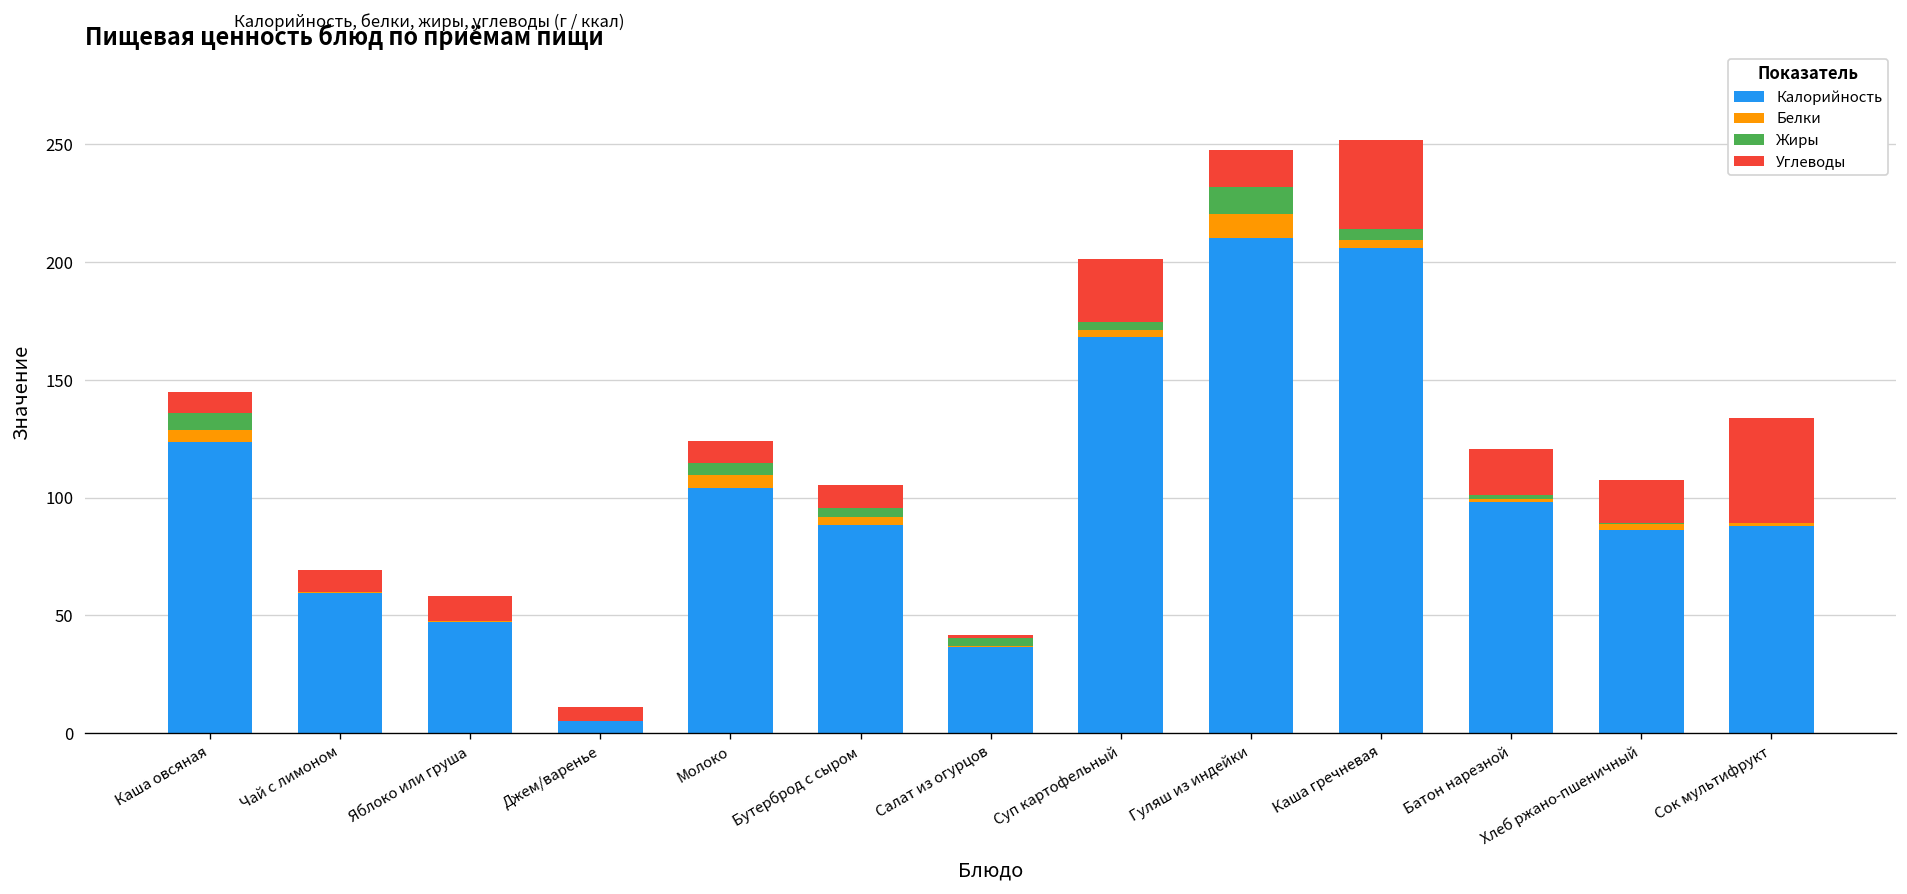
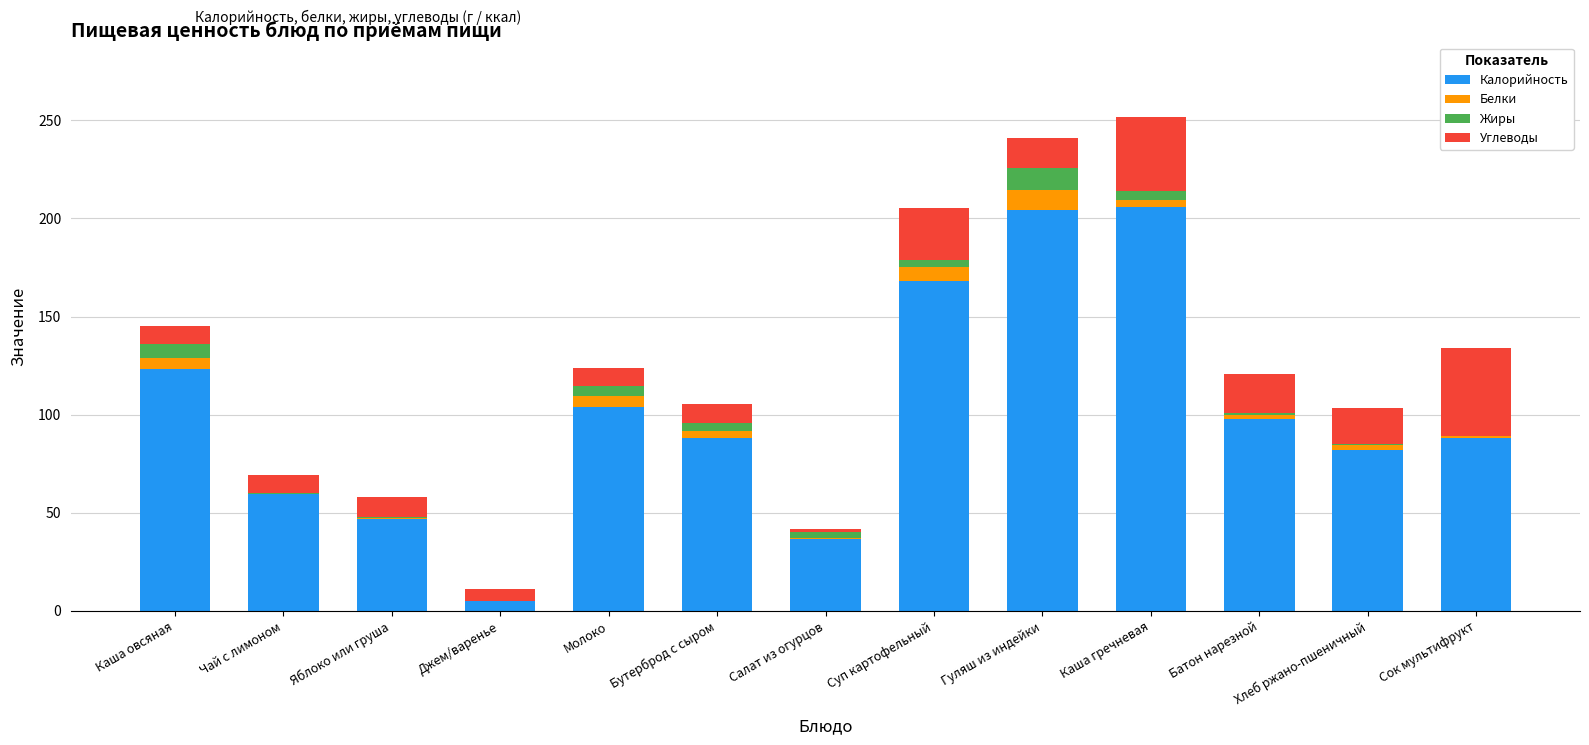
Белки, Суп картофельный: 3 -> 7
Калорийность, Гуляш из индейки: 210 -> 204
Калорийность, Хлеб ржано-пшеничный: 86 -> 82
